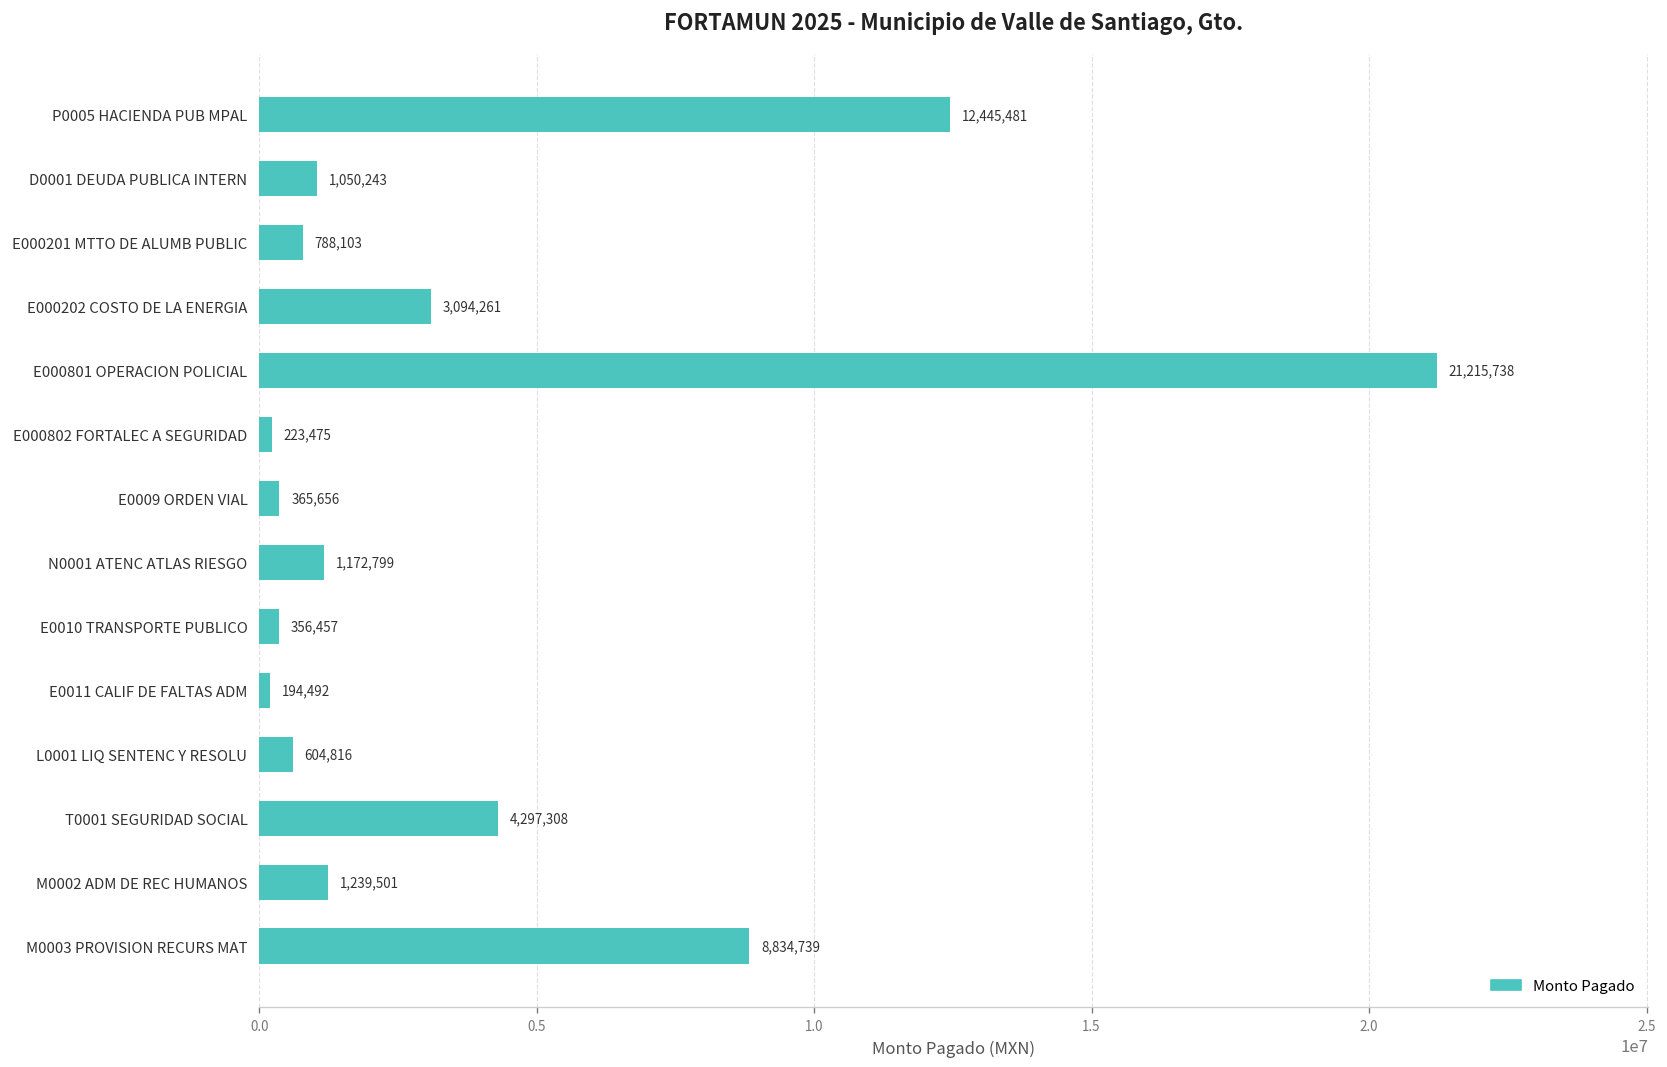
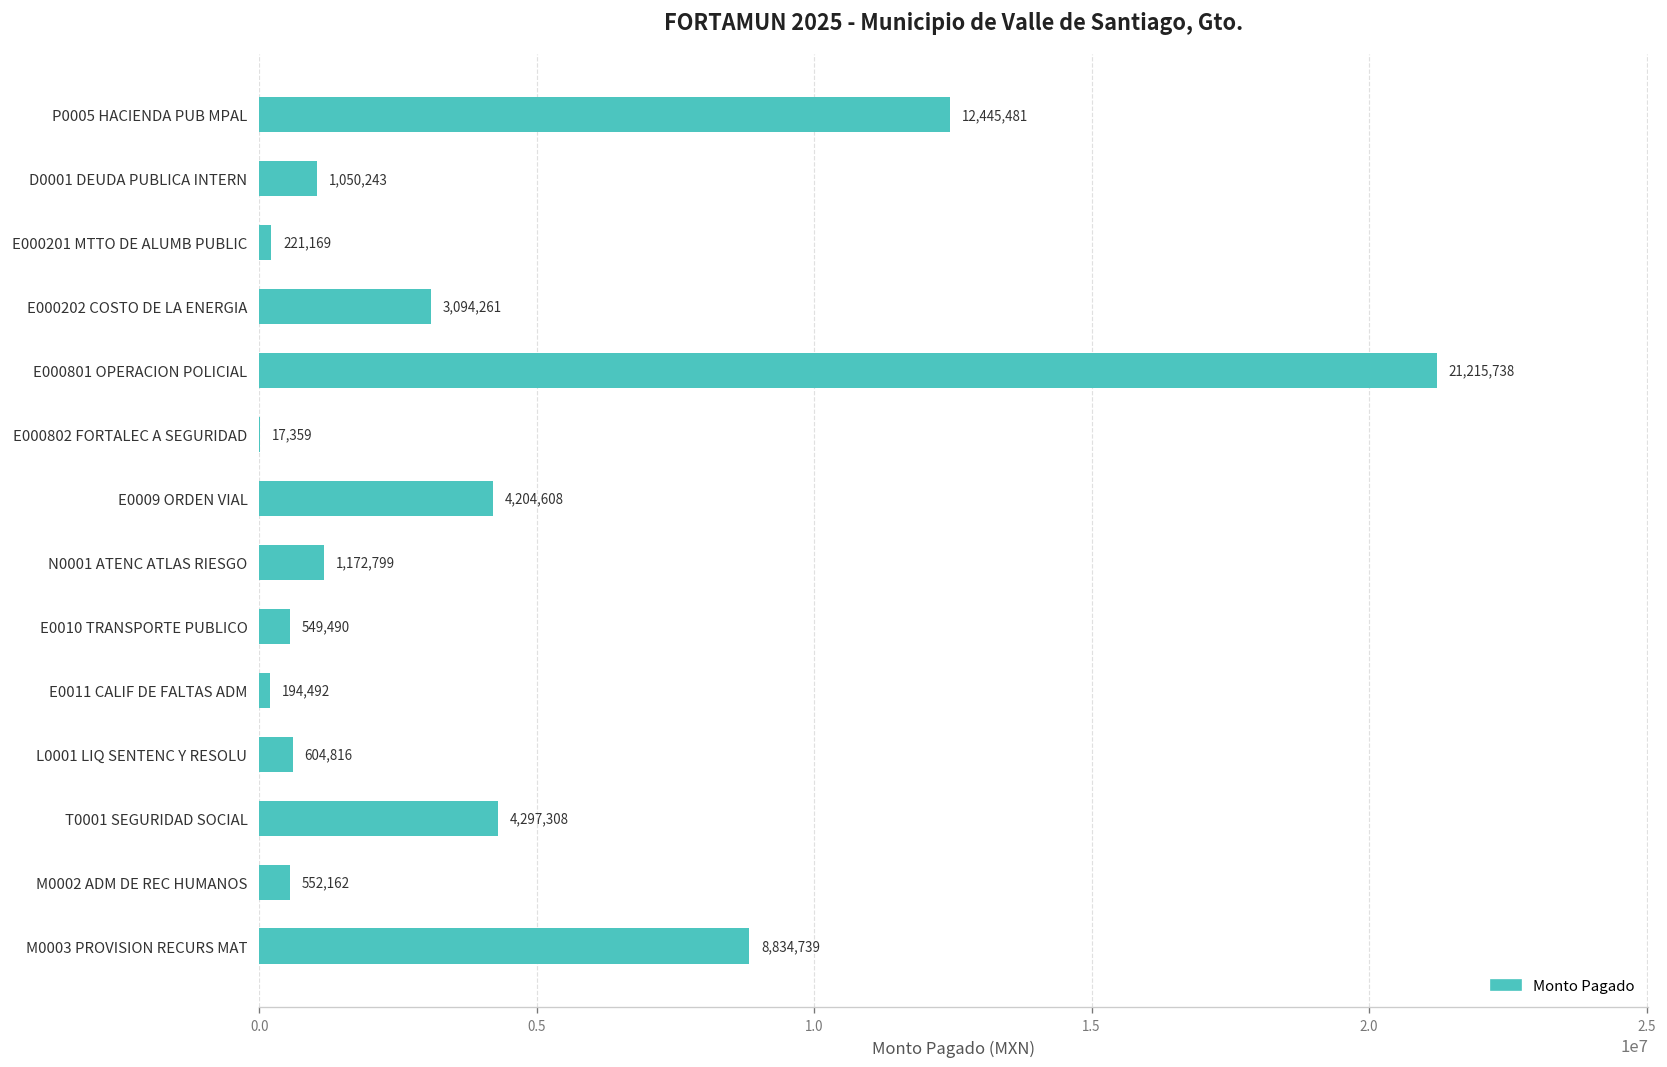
E000201 MTTO DE ALUMB PUBLIC: 788,103 -> 221,169
E000802 FORTALEC A SEGURIDAD: 223,475 -> 17,359
E0009 ORDEN VIAL: 365,656 -> 4,204,608
E0010 TRANSPORTE PUBLICO: 356,457 -> 549,490
M0002 ADM DE REC HUMANOS: 1,239,501 -> 552,162
